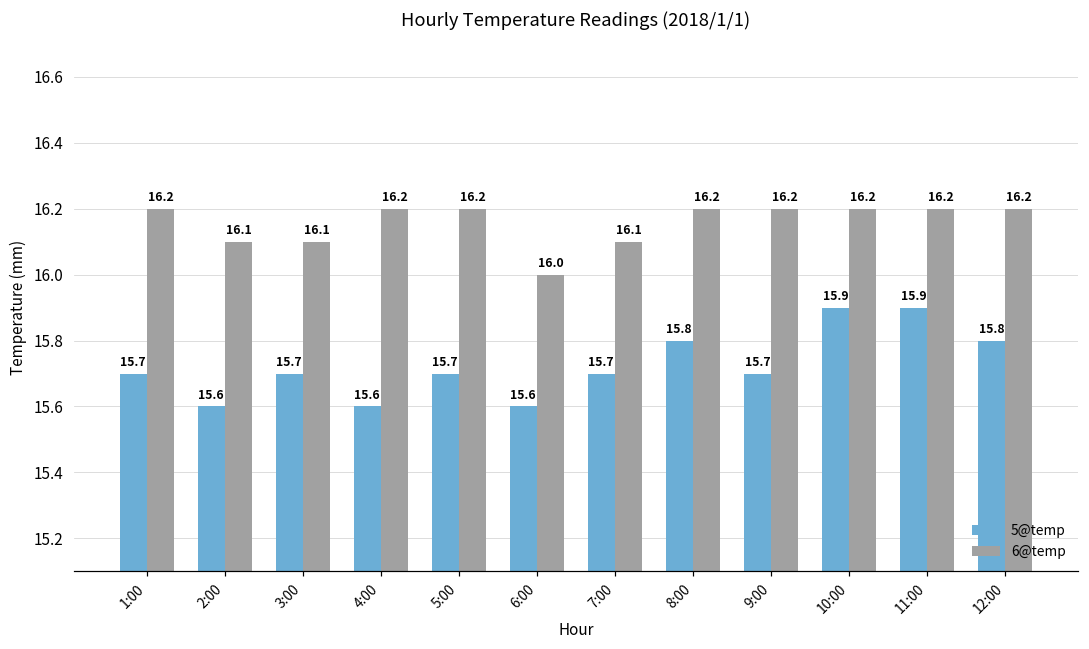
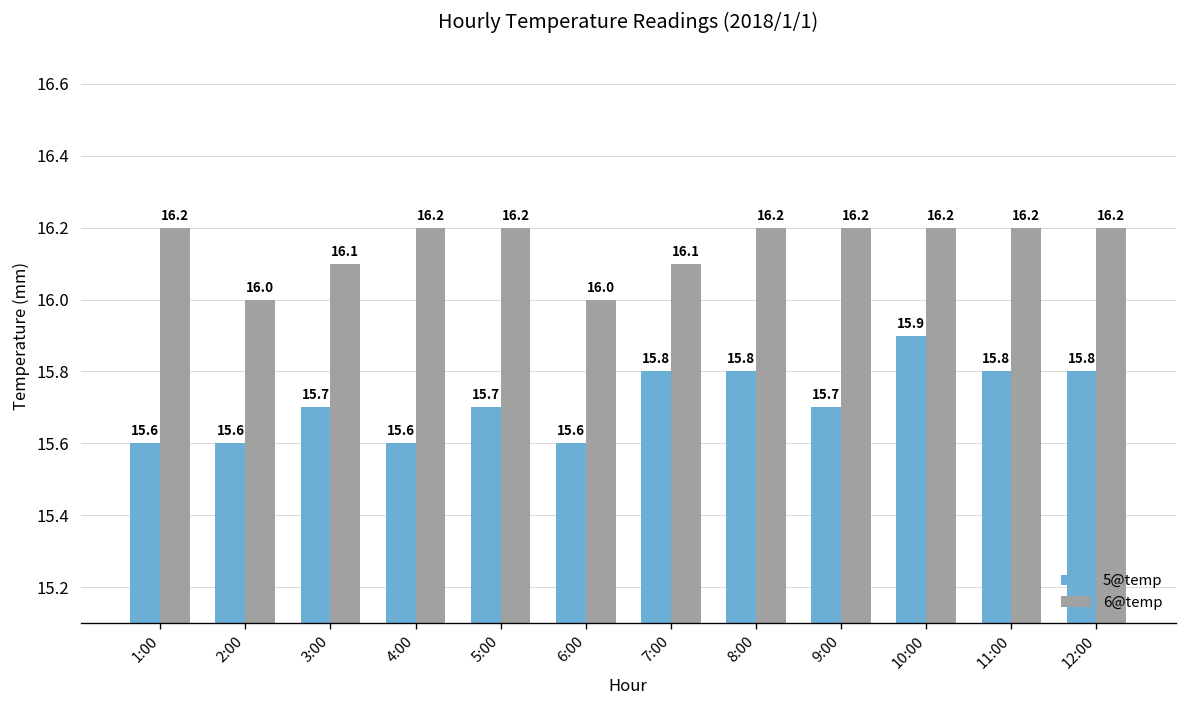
5@temp, 1:00: 15.7 -> 15.6
6@temp, 2:00: 16.1 -> 16.0
5@temp, 7:00: 15.7 -> 15.8
5@temp, 11:00: 15.9 -> 15.8
